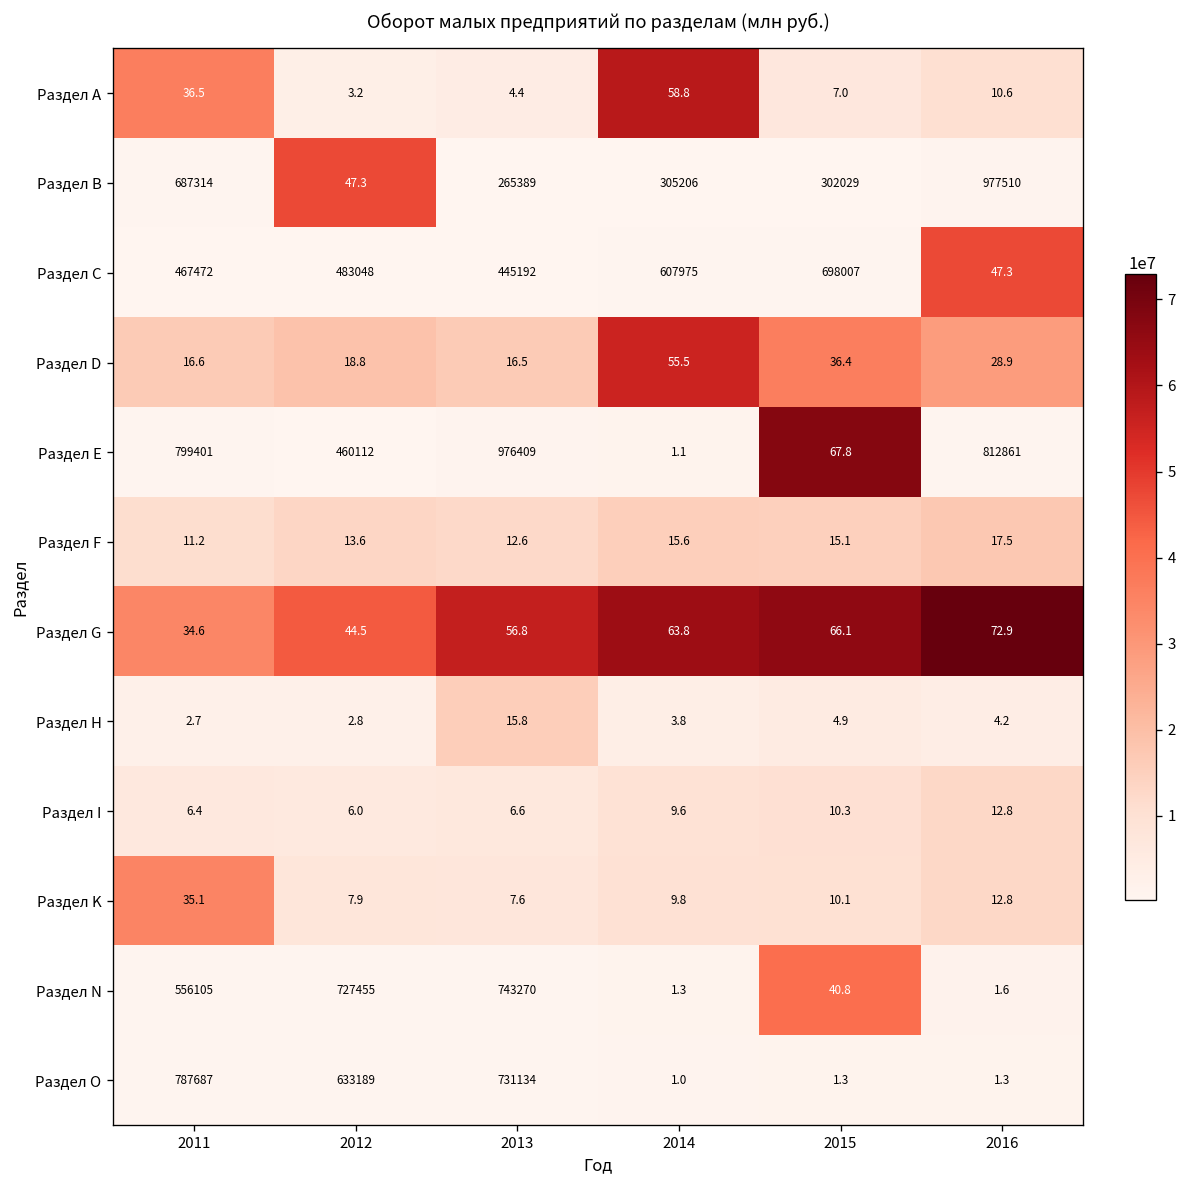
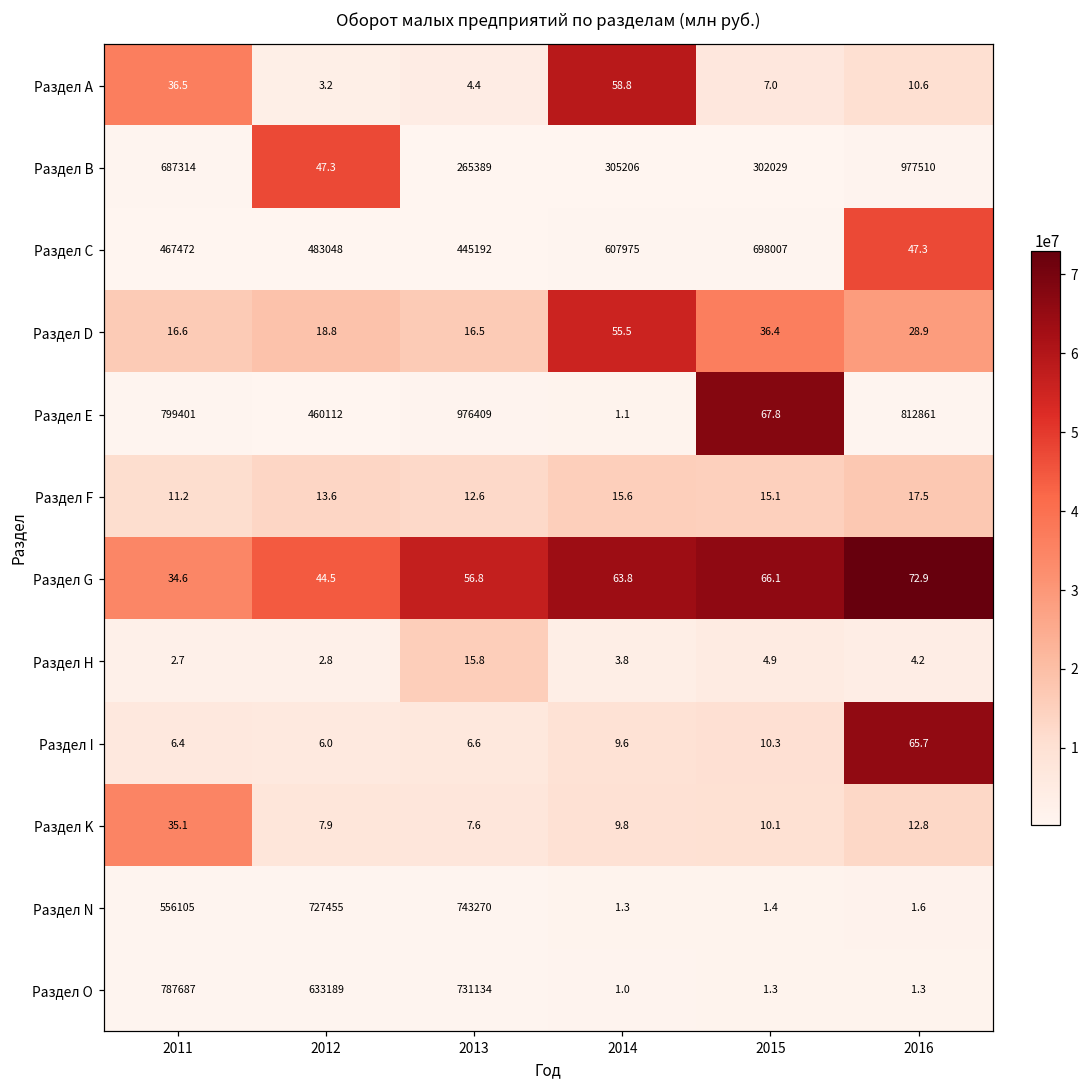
Раздел I, 2016: 12.8 -> 65.7
Раздел N, 2015: 40.8 -> 1.4
